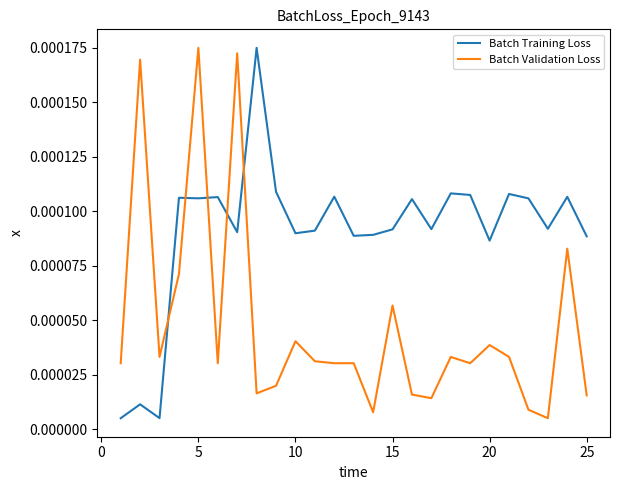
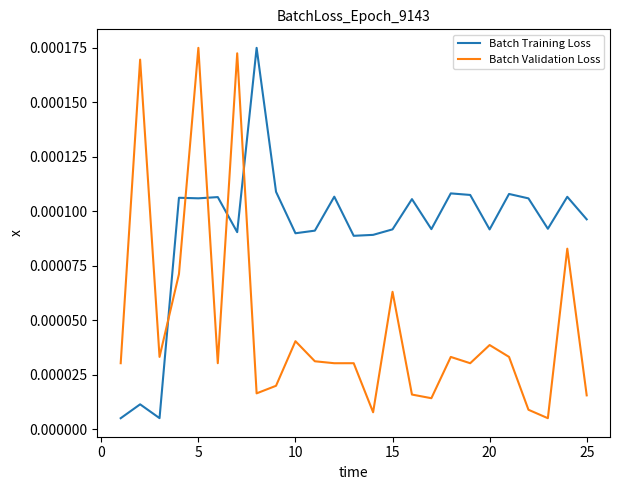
Batch Validation Loss, 15: 0.000057 -> 0.000063
Batch Training Loss, 20: 0.000087 -> 0.000092
Batch Training Loss, 25: 0.000088 -> 0.000096
